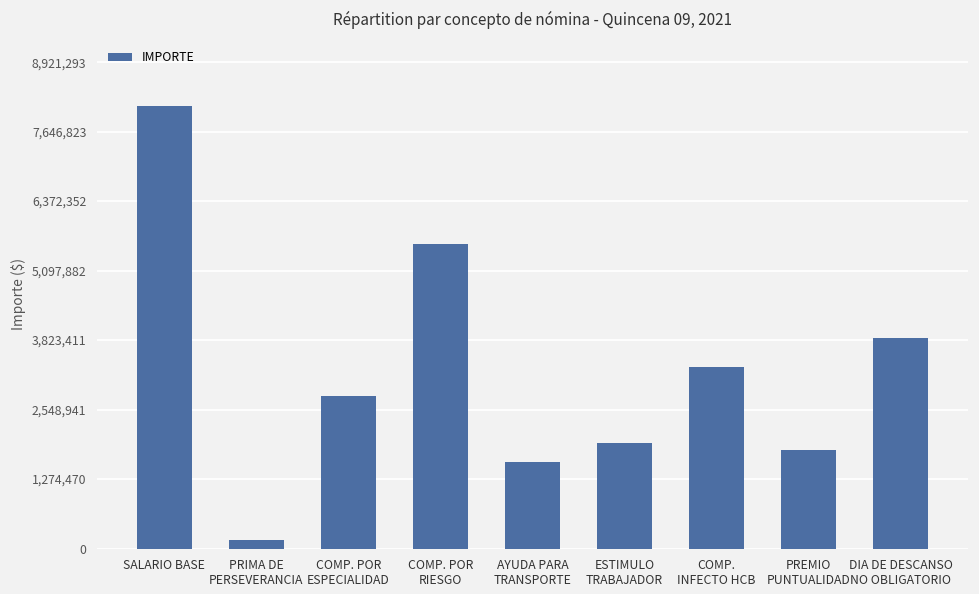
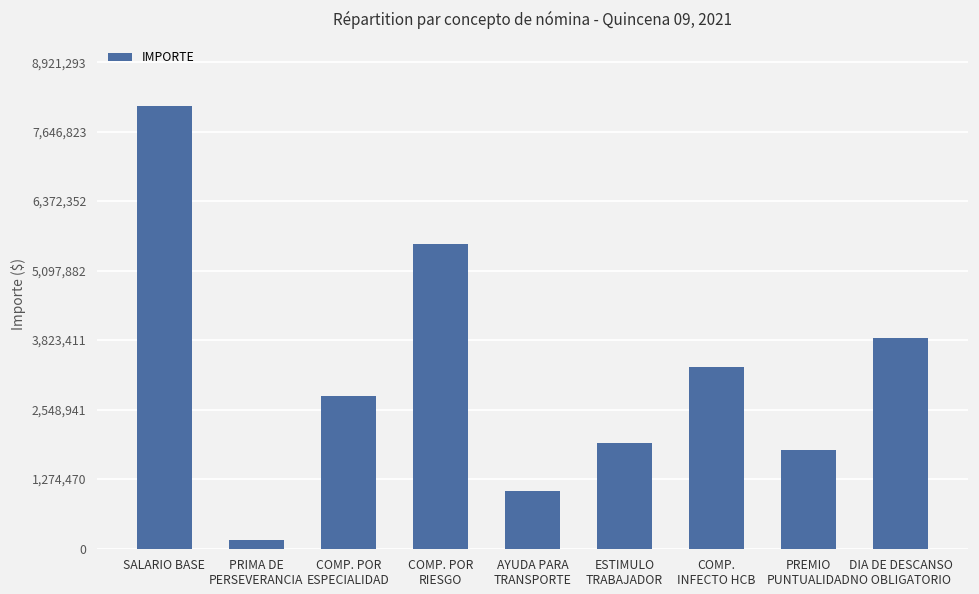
AYUDA PARA TRANSPORTE: 1,600,000 -> 1,000,000
